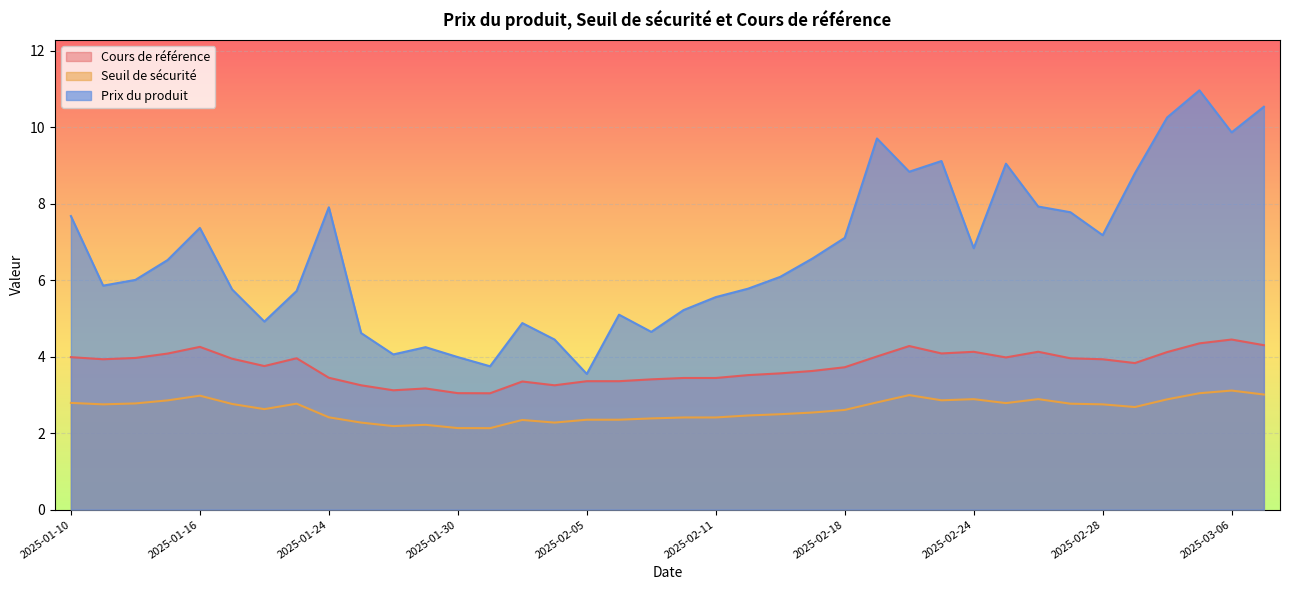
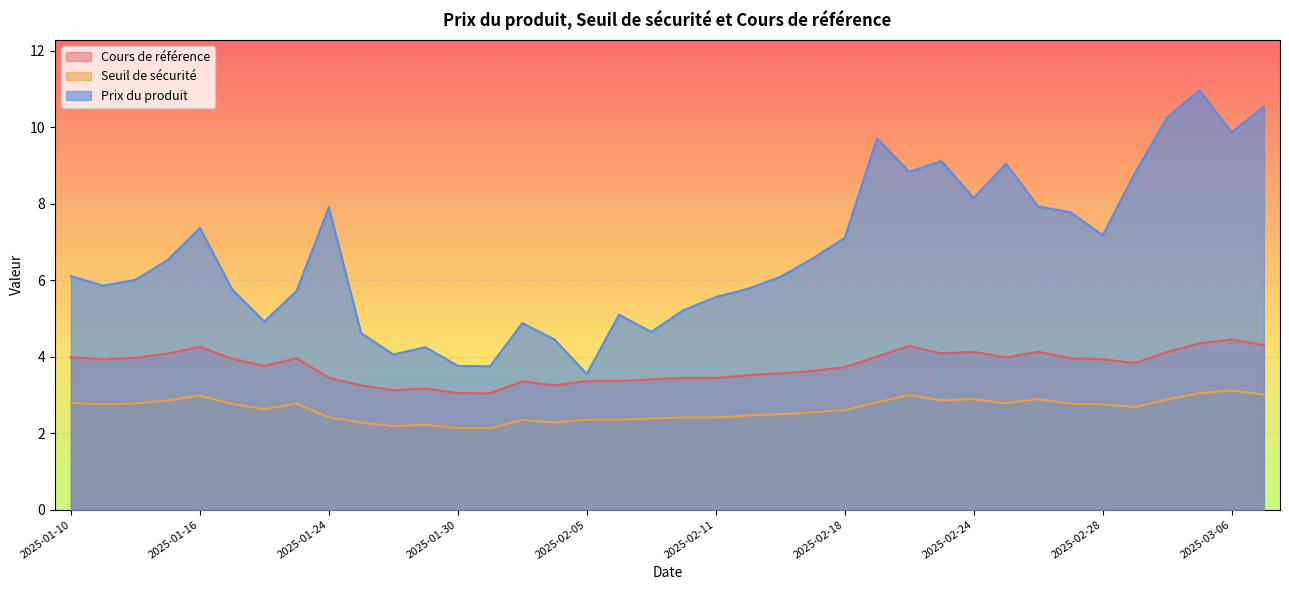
Prix du produit, 2025-01-10: 7.7 -> 6.1
Prix du produit, 2025-01-30: 4.0 -> 3.8
Prix du produit, 2025-02-24: 6.8 -> 8.2
